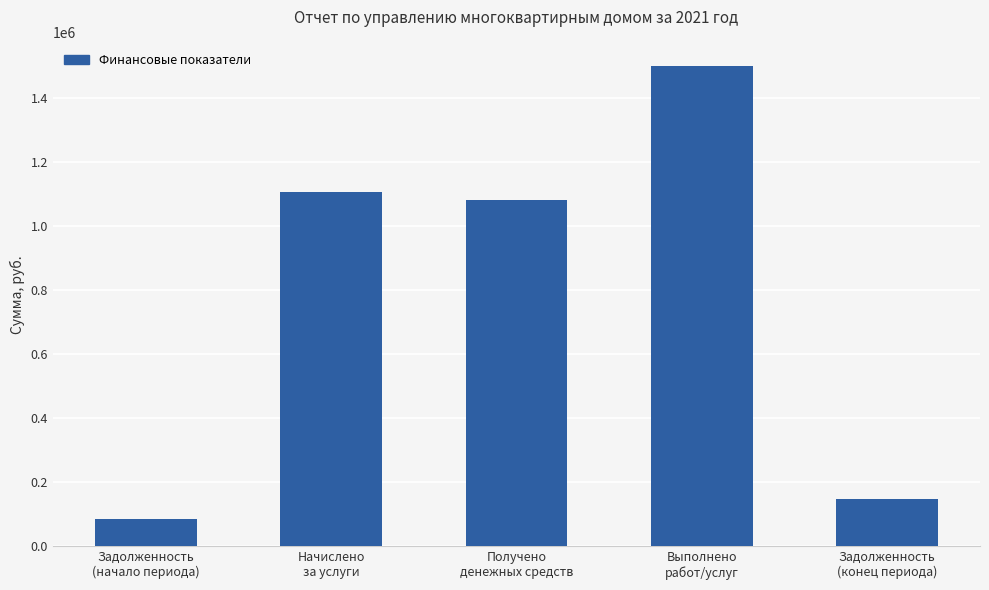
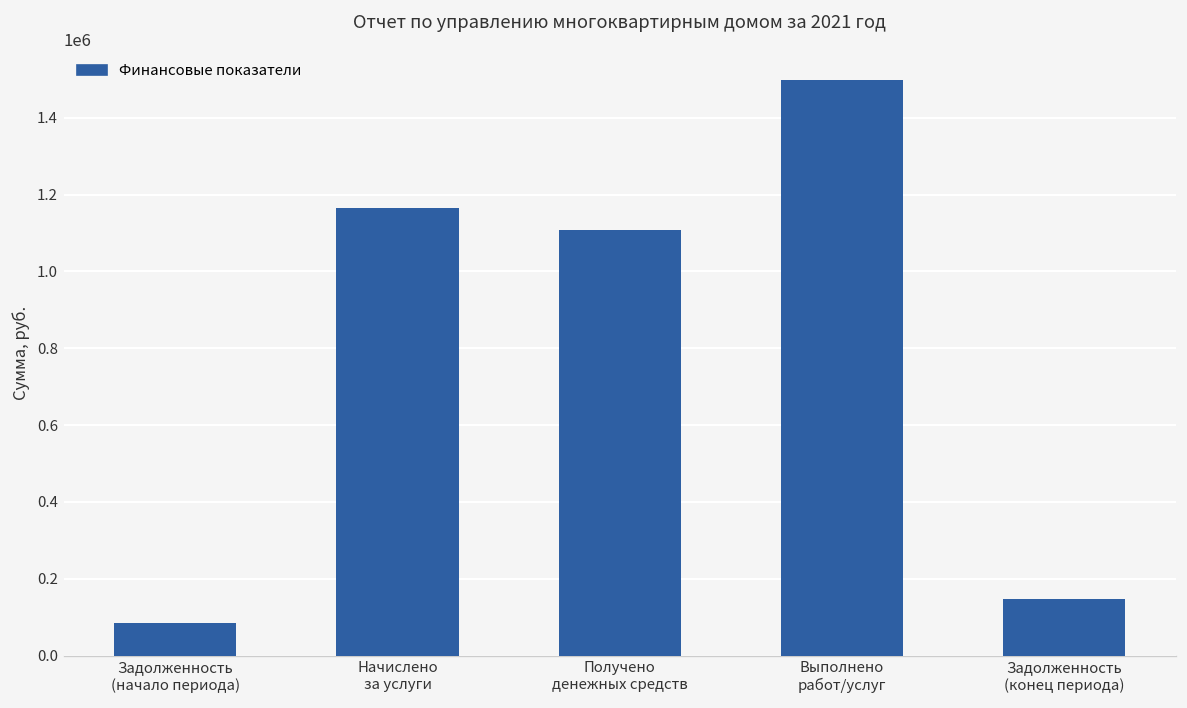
Начислено за услуги: 1110000 -> 1170000
Получено денежных средств: 1080000 -> 1110000
